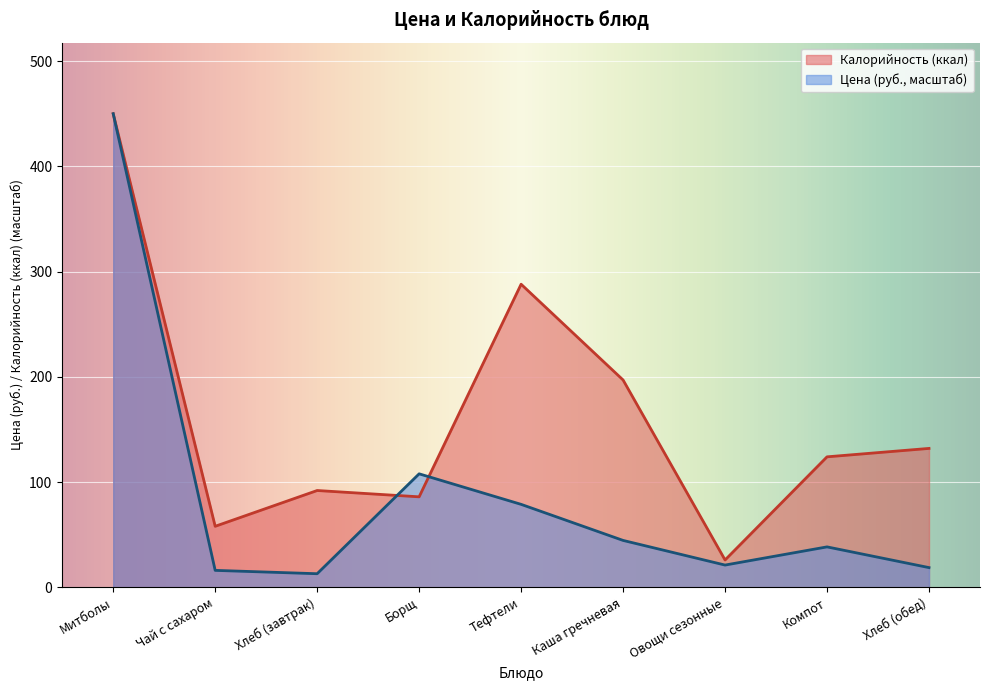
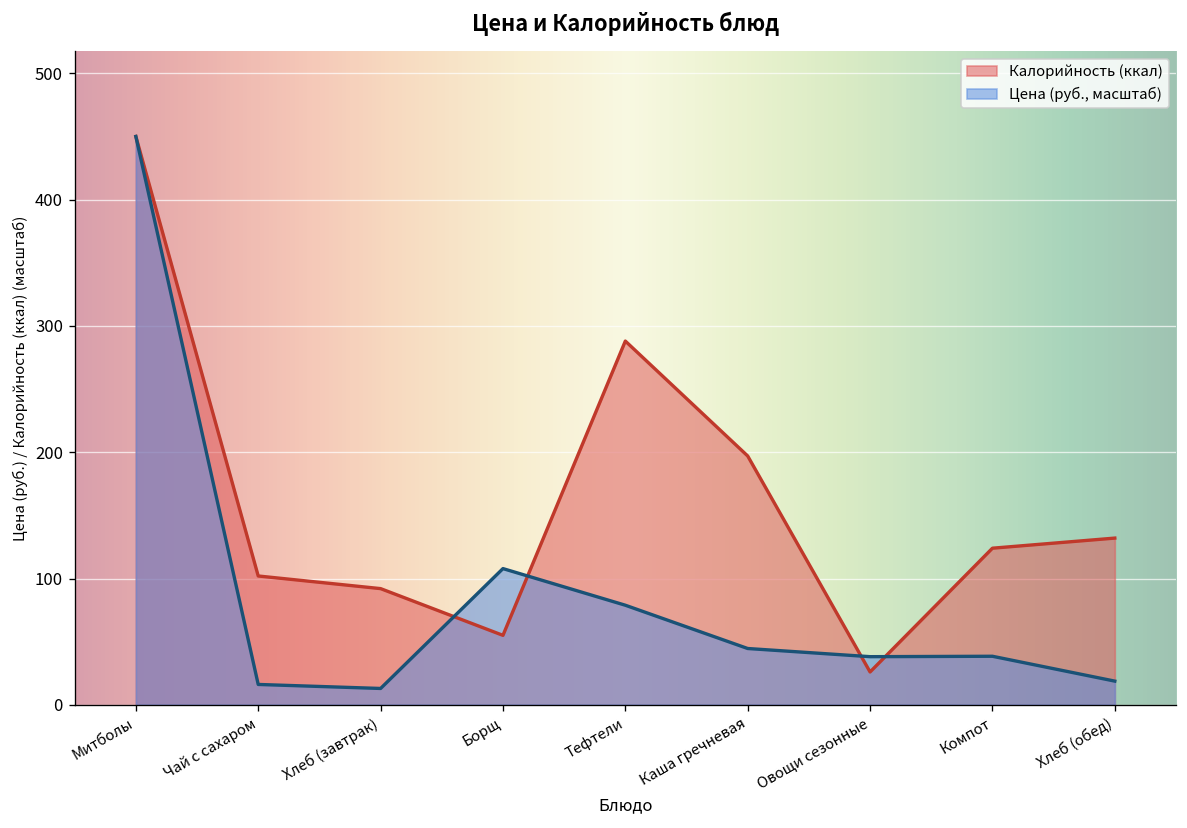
Калорийность (ккал), Чай с сахаром: 58 -> 102
Калорийность (ккал), Борщ: 86 -> 55
Цена (руб., масштаб), Овощи сезонные: 21 -> 38
